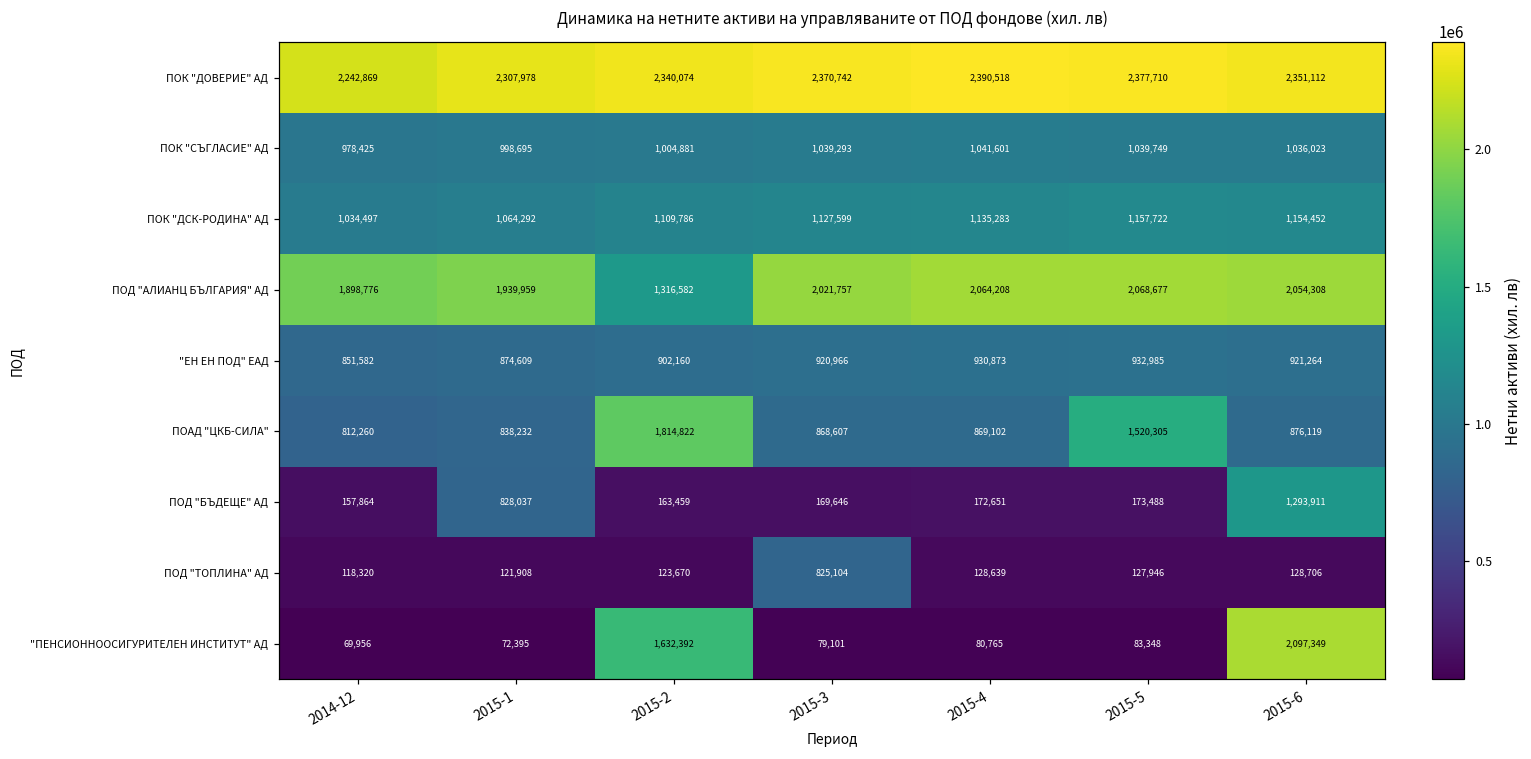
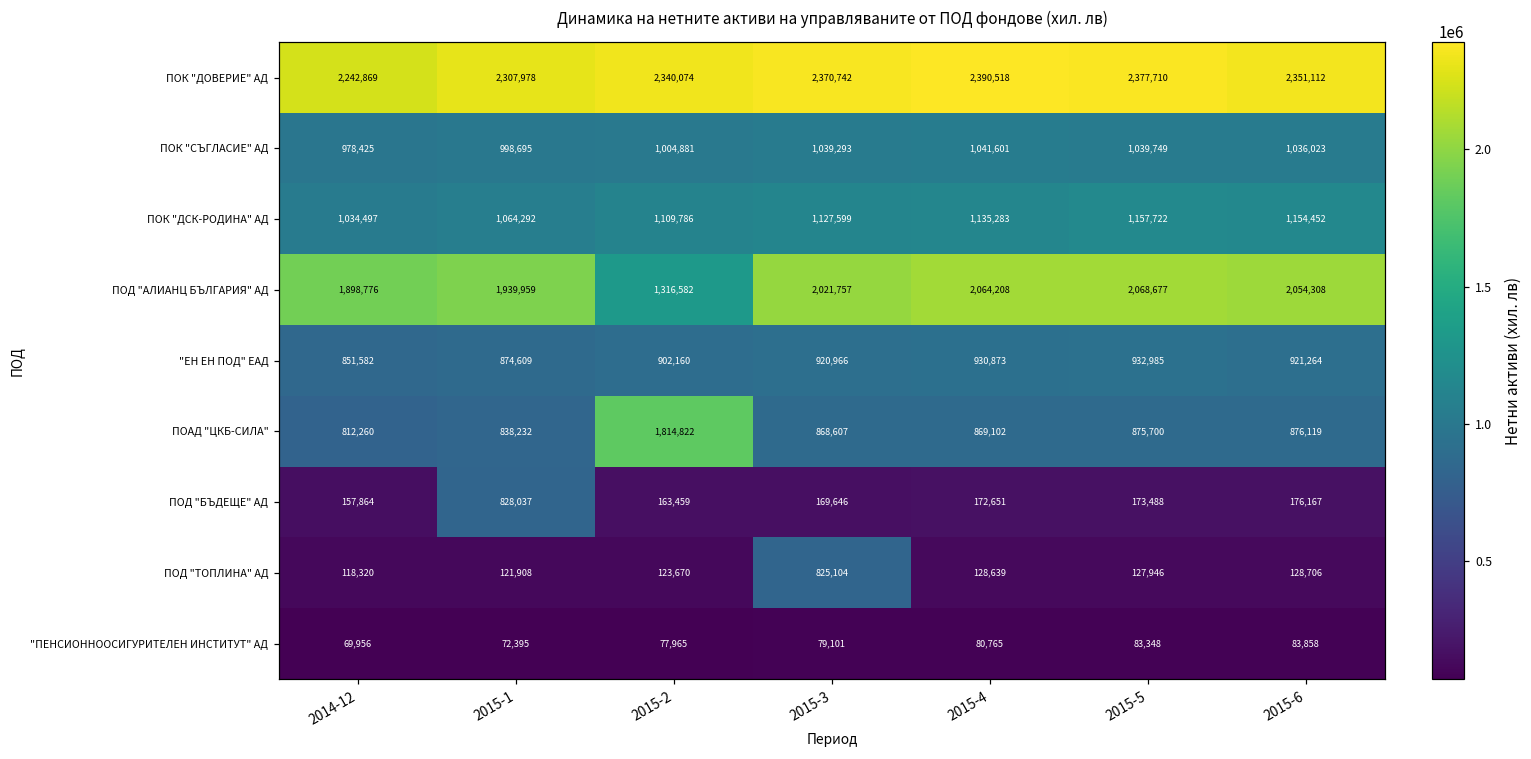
ПОАД "ЦКБ-СИЛА", 2015-5: 1,520,305 -> 875,700
ПОД "БЪДЕЩЕ" АД, 2015-6: 1,293,911 -> 176,167
"ПЕНСИОННООСИГУРИТЕЛЕН ИНСТИТУТ" АД, 2015-2: 1,632,392 -> 77,965
"ПЕНСИОННООСИГУРИТЕЛЕН ИНСТИТУТ" АД, 2015-6: 2,097,349 -> 83,858
